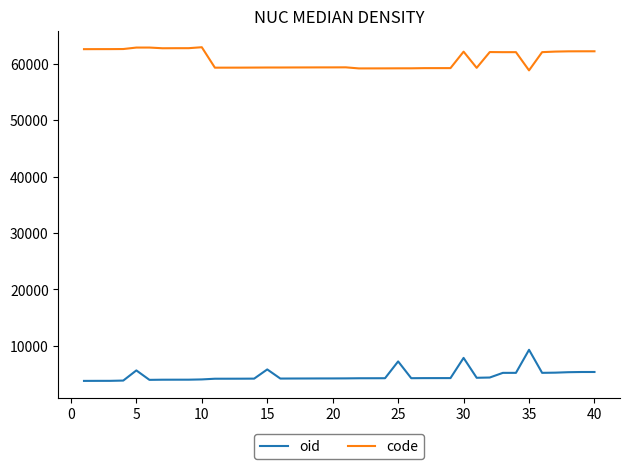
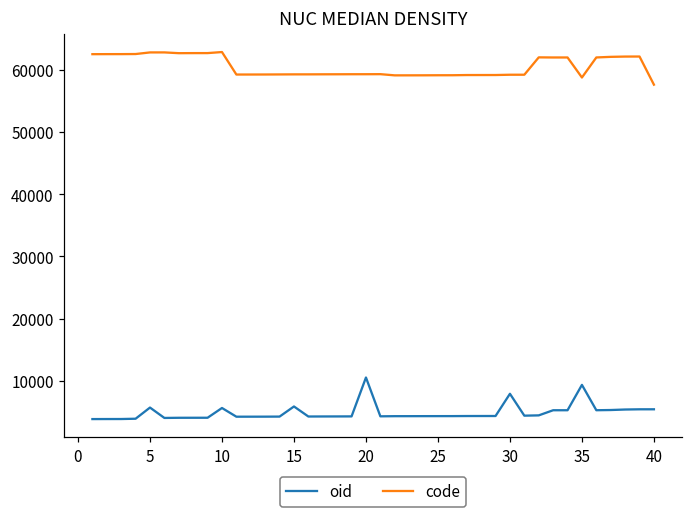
oid, 10: 4000 -> 6000
oid, 20: 4000 -> 11000
oid, 25: 7000 -> 4000
code, 30: 62000 -> 59000
code, 40: 62000 -> 58000
